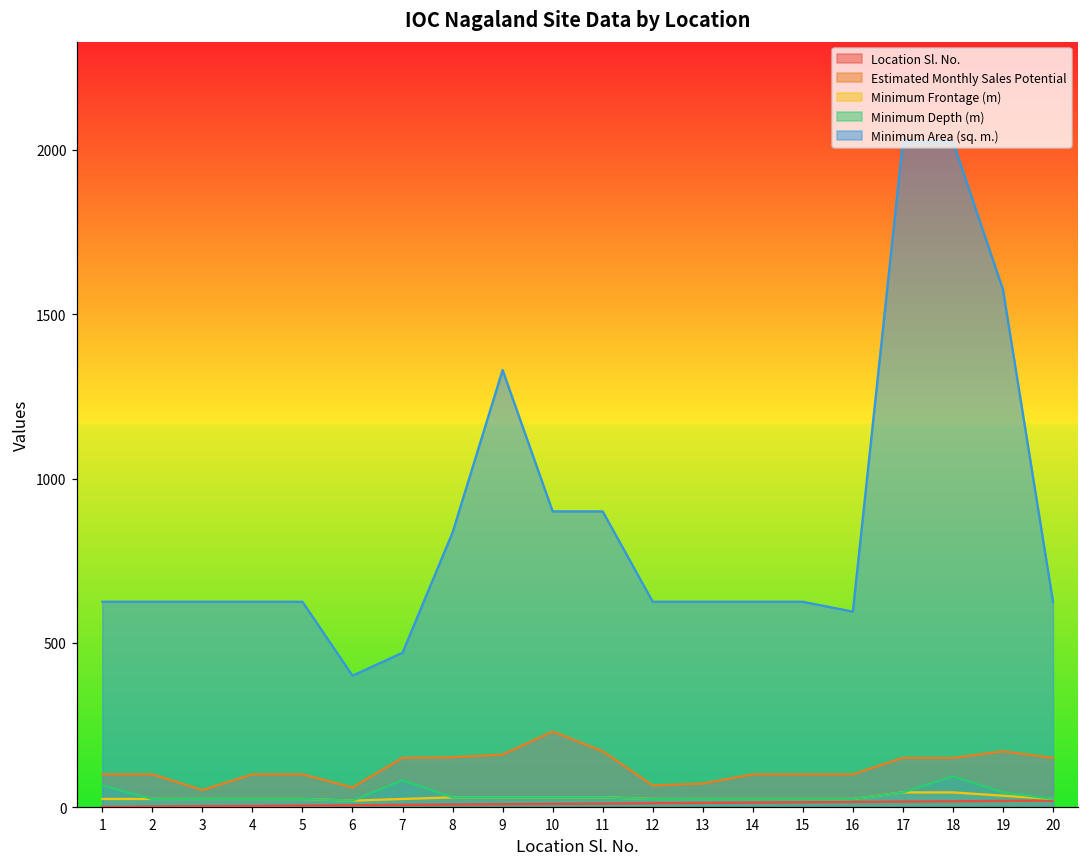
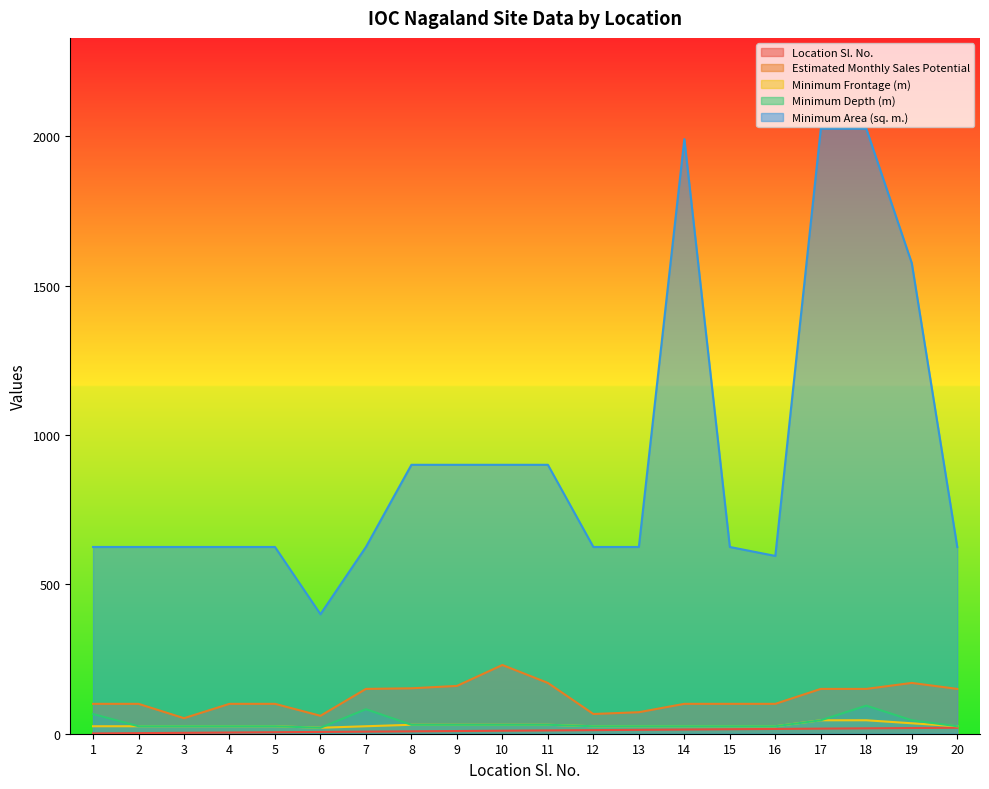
Minimum Area (sq. m.), 7: 470 -> 630
Minimum Area (sq. m.), 8: 840 -> 900
Minimum Area (sq. m.), 9: 1330 -> 900
Minimum Area (sq. m.), 14: 630 -> 1990
